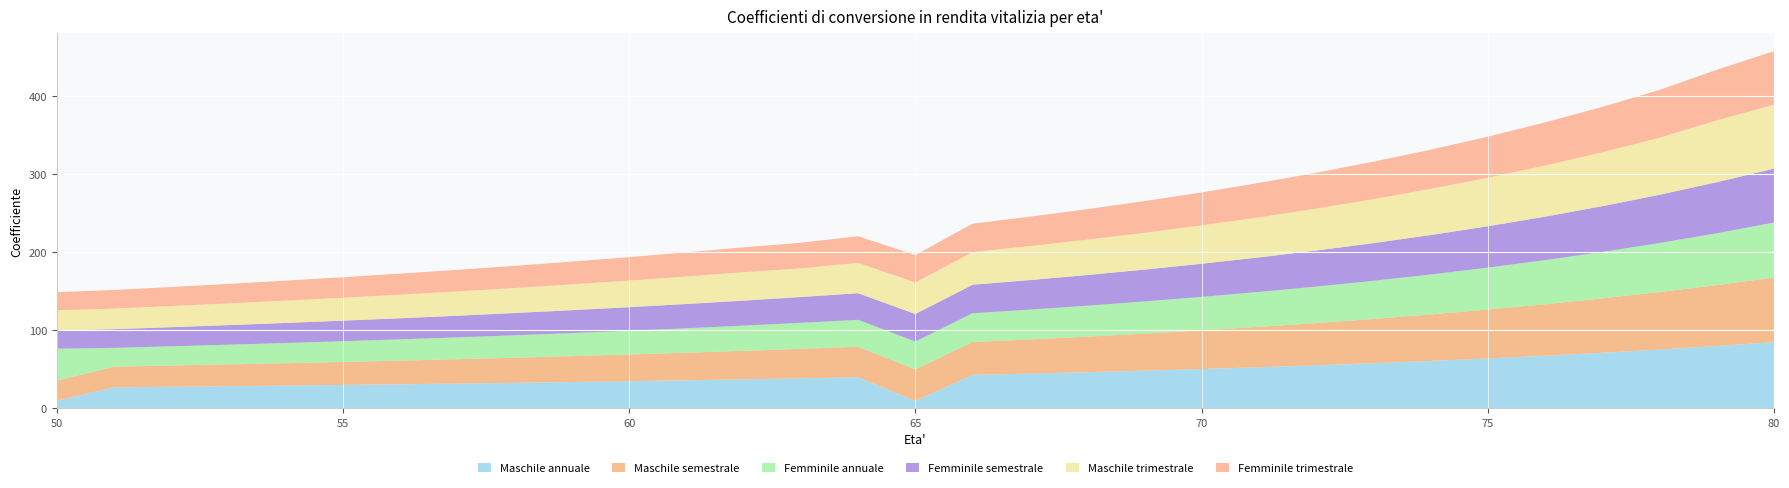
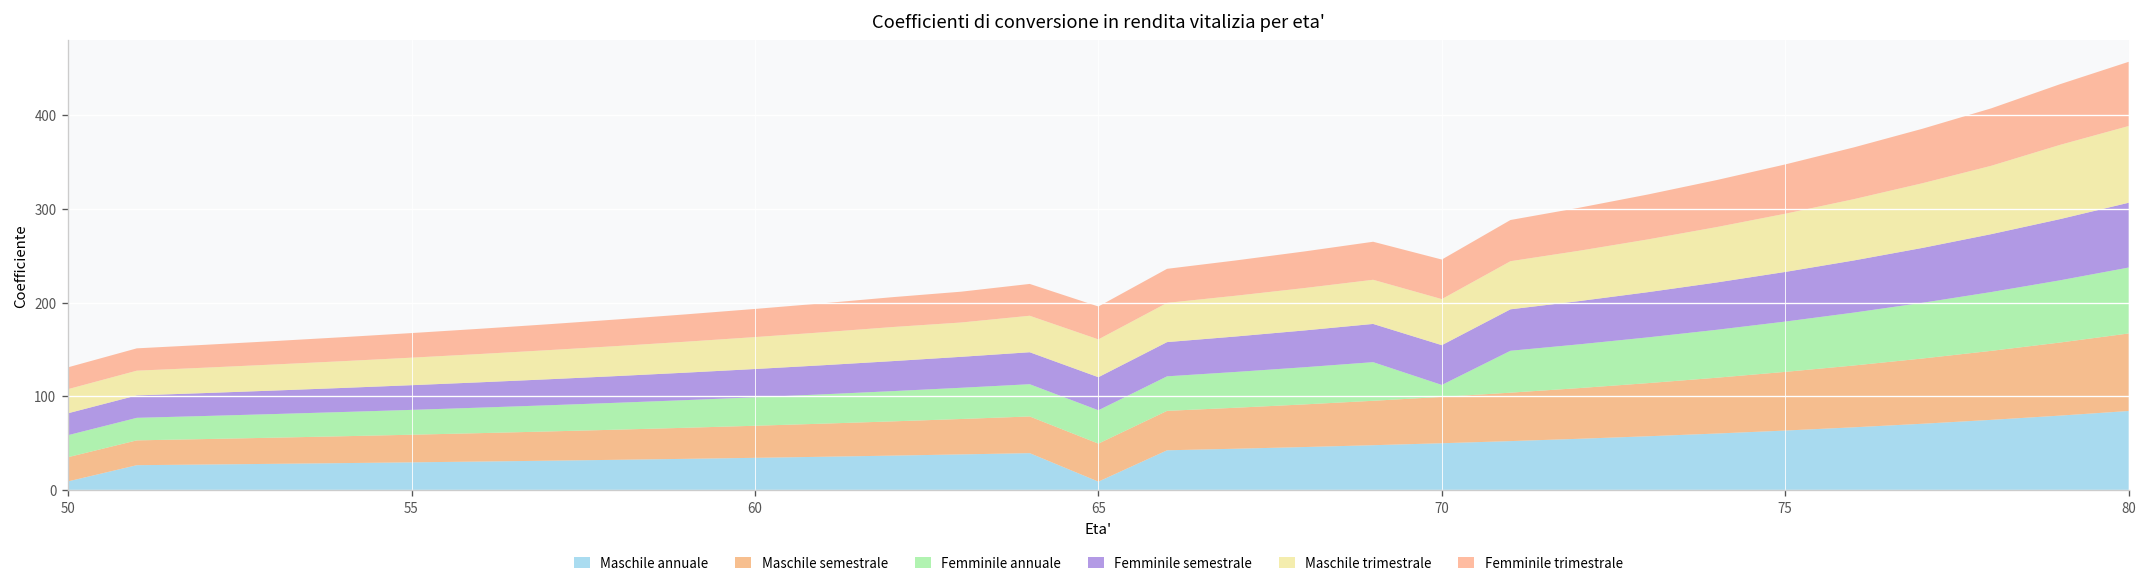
Femminile annuale, 50: 40 -> 20
Femminile annuale, 70: 40 -> 10
